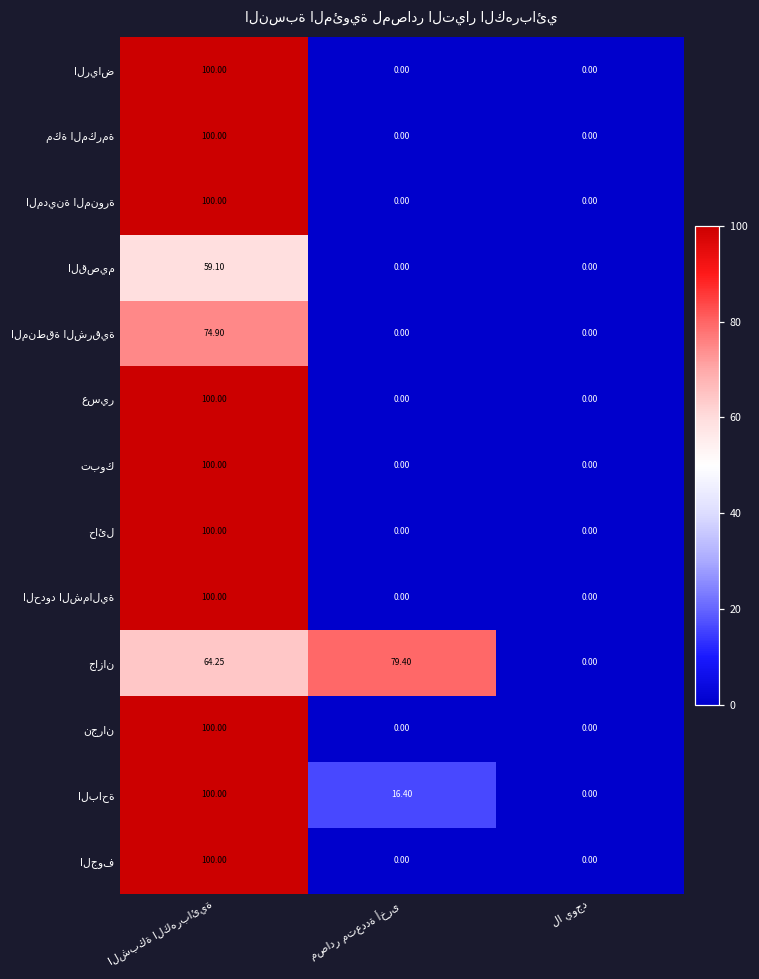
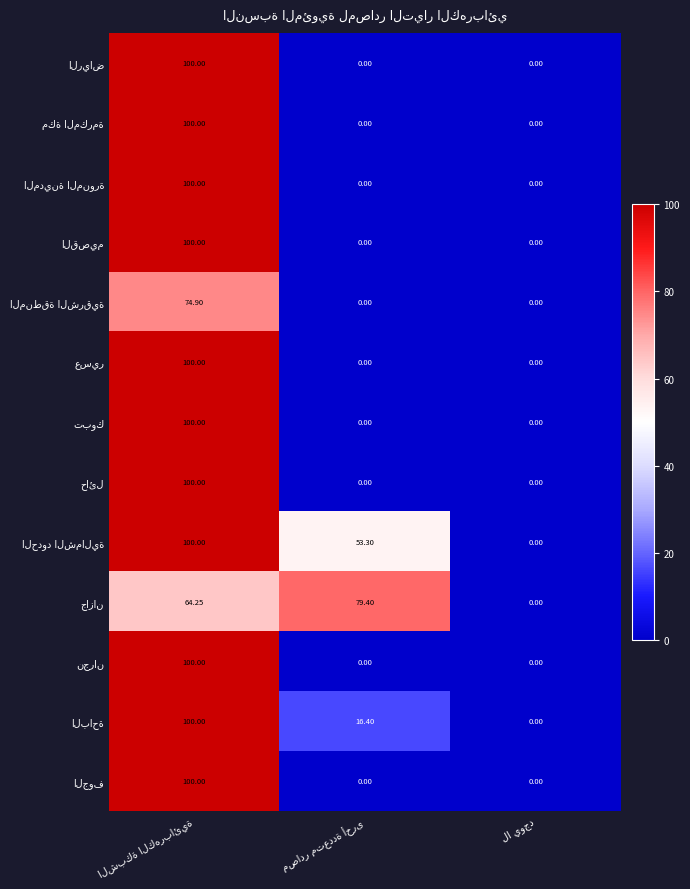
القصيم, الشبكة الكهربائية: 59.10 -> 100.00
الحدود الشمالية, مصادر متعددة أخرى: 0.00 -> 53.30
